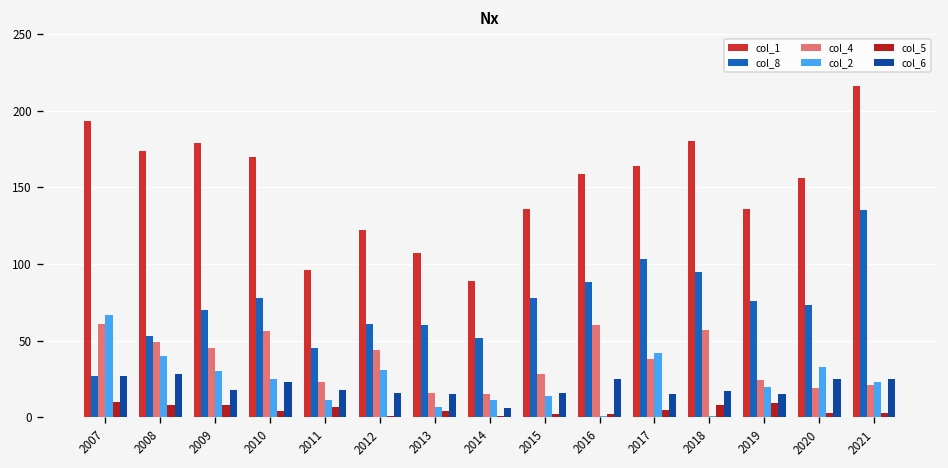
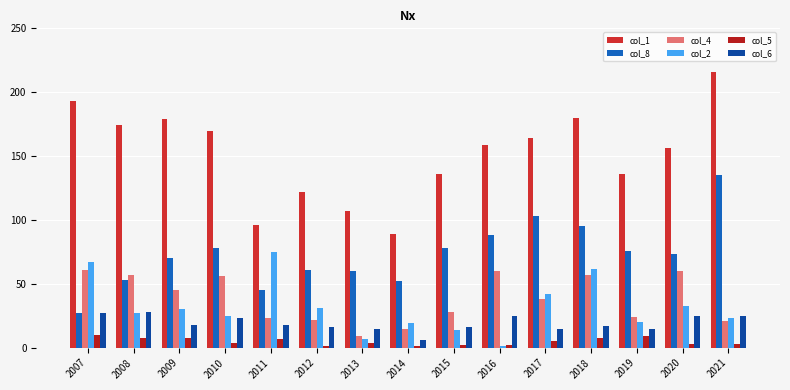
col_4, 2008: 49 -> 57
col_2, 2008: 40 -> 27
col_2, 2011: 11 -> 75
col_4, 2012: 44 -> 22
col_4, 2013: 16 -> 9
col_2, 2014: 11 -> 19
col_2, 2018: 1 -> 62
col_4, 2020: 19 -> 60
